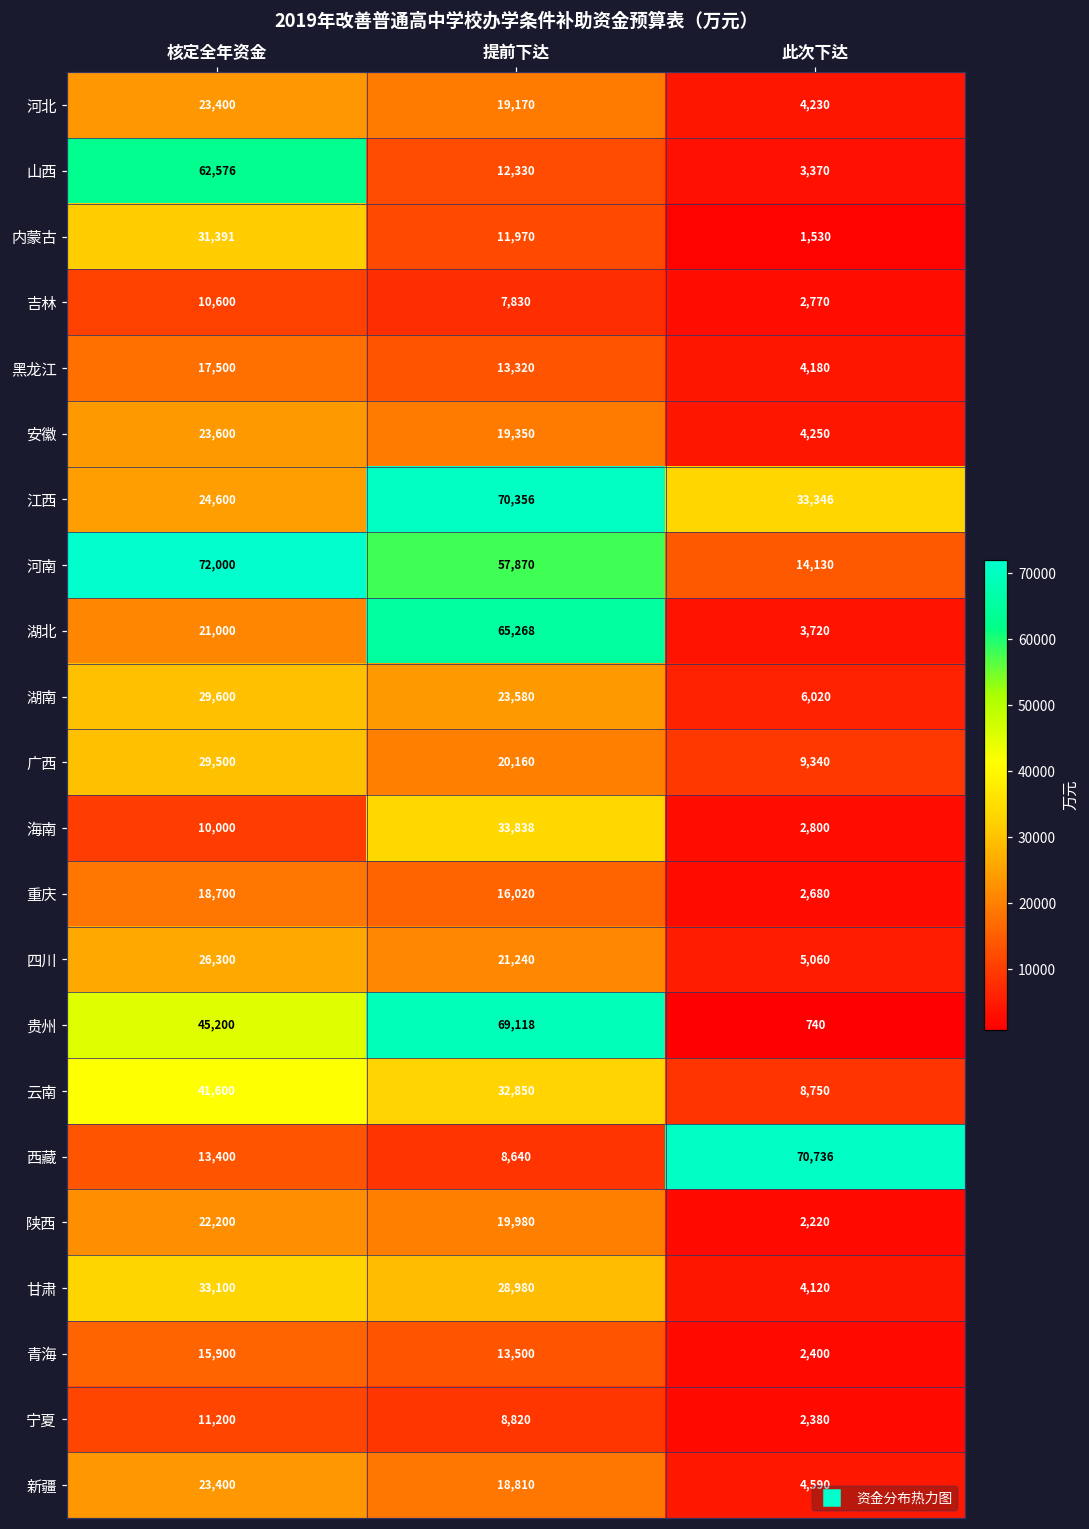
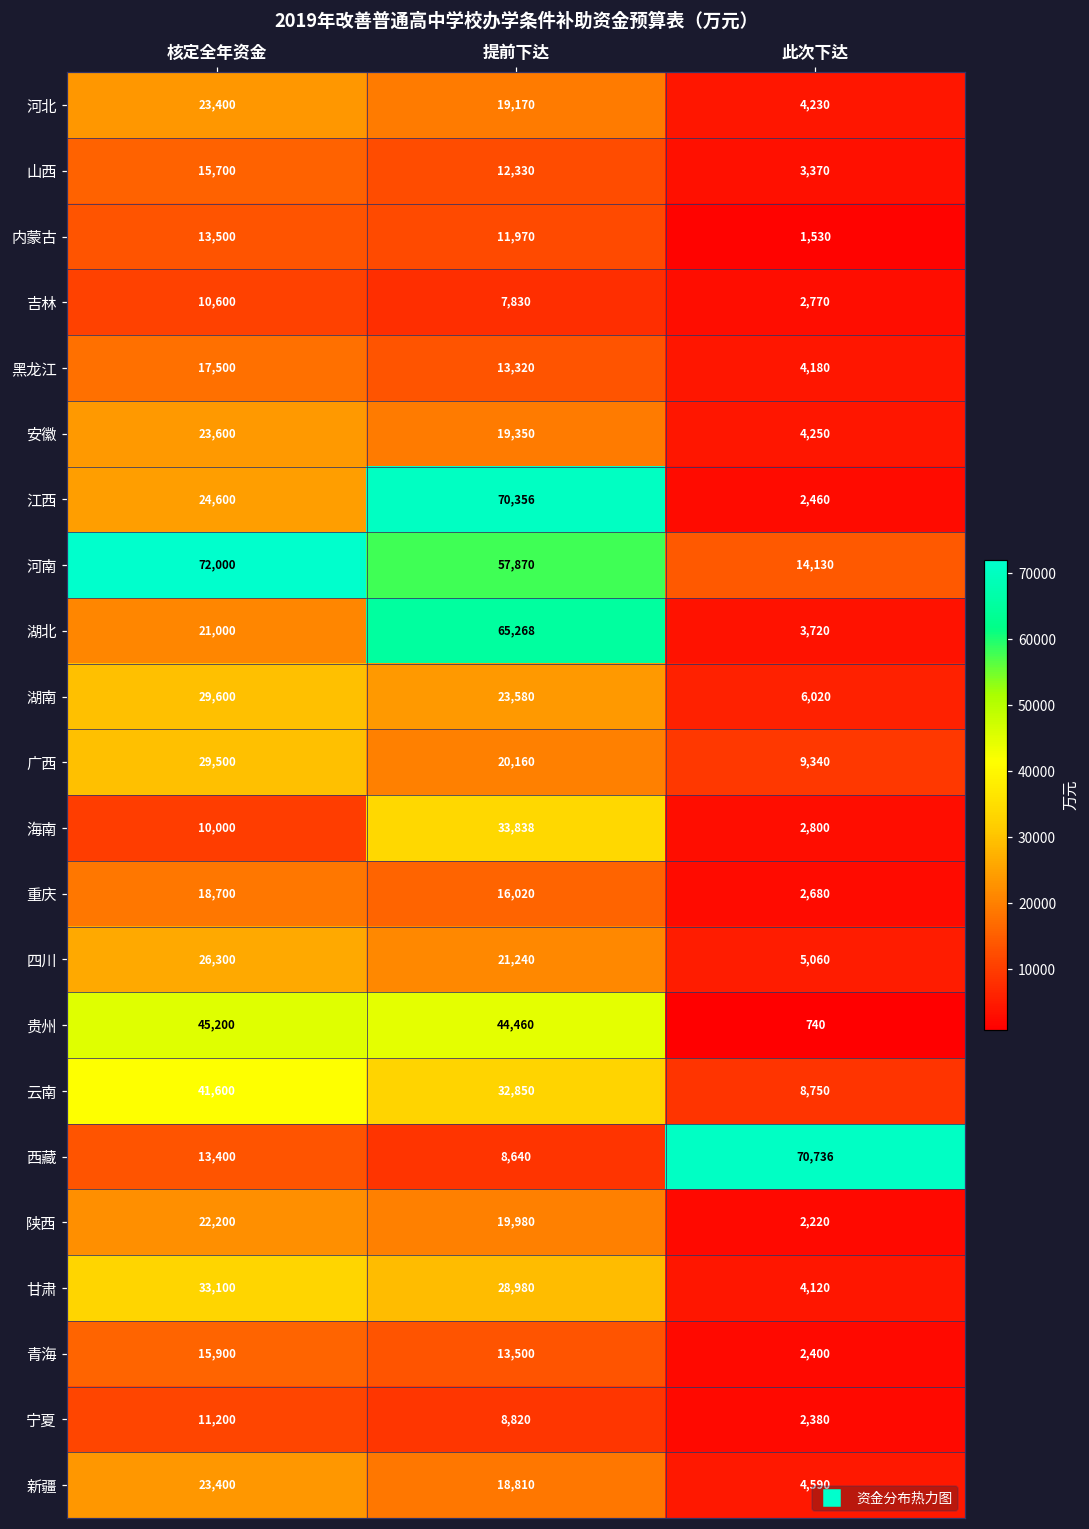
山西, 核定全年资金: 62,576 -> 15,700
内蒙古, 核定全年资金: 31,391 -> 13,500
江西, 此次下达: 33,346 -> 2,460
贵州, 提前下达: 69,118 -> 44,460
